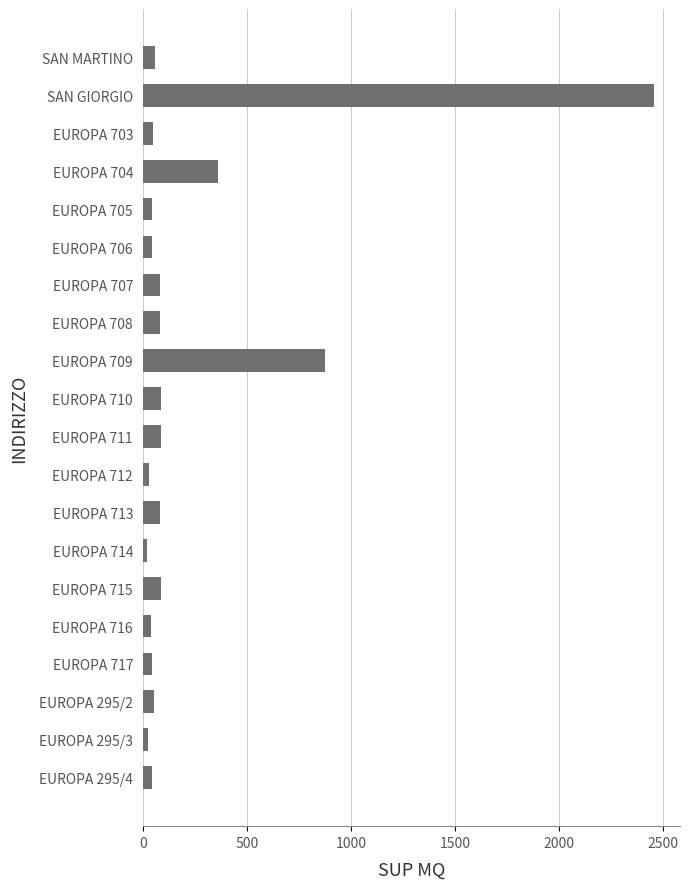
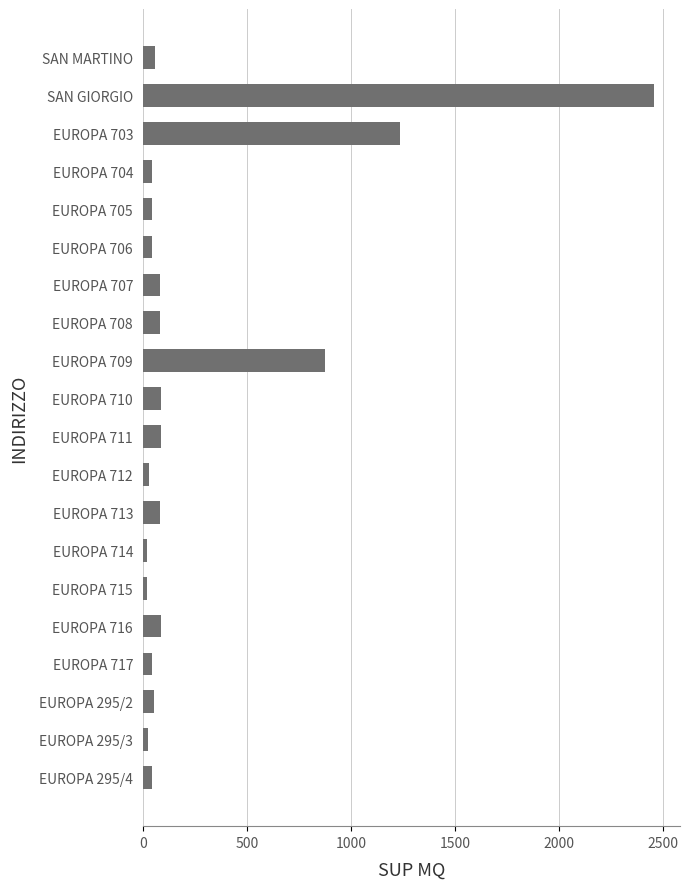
EUROPA 703: 50 -> 1240
EUROPA 704: 360 -> 40
EUROPA 715: 90 -> 20
EUROPA 716: 40 -> 90
